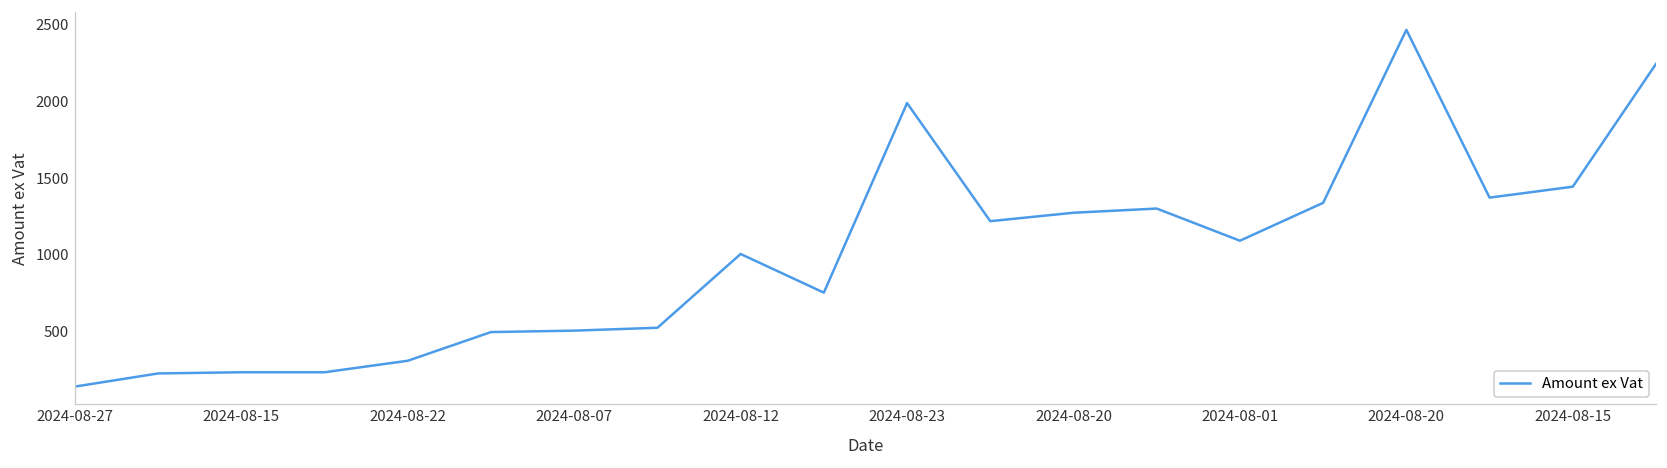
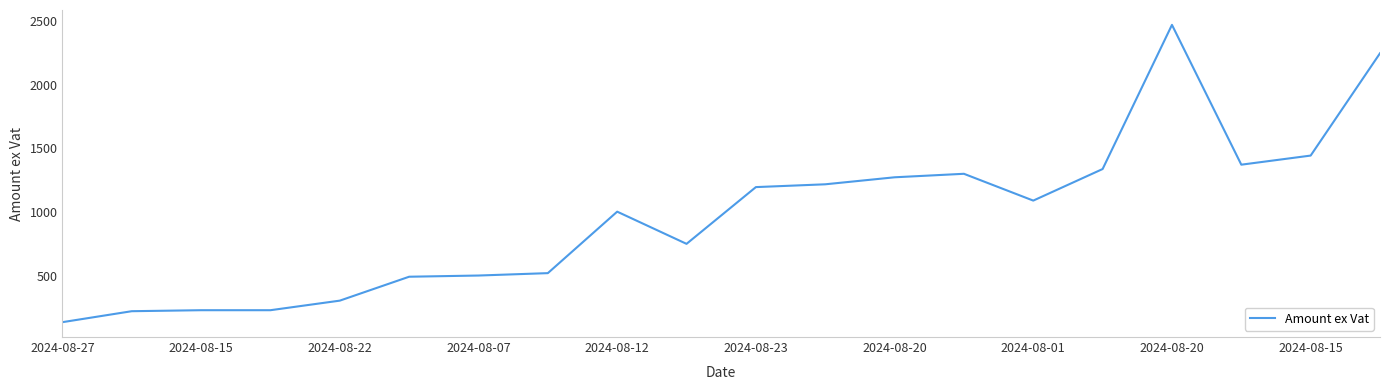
2024-08-23: 1990 -> 1200
